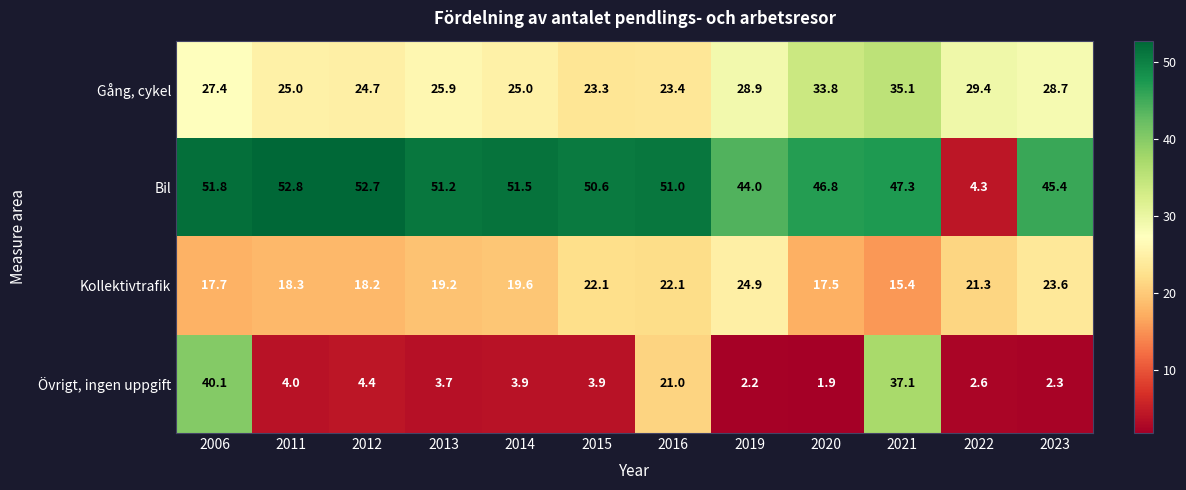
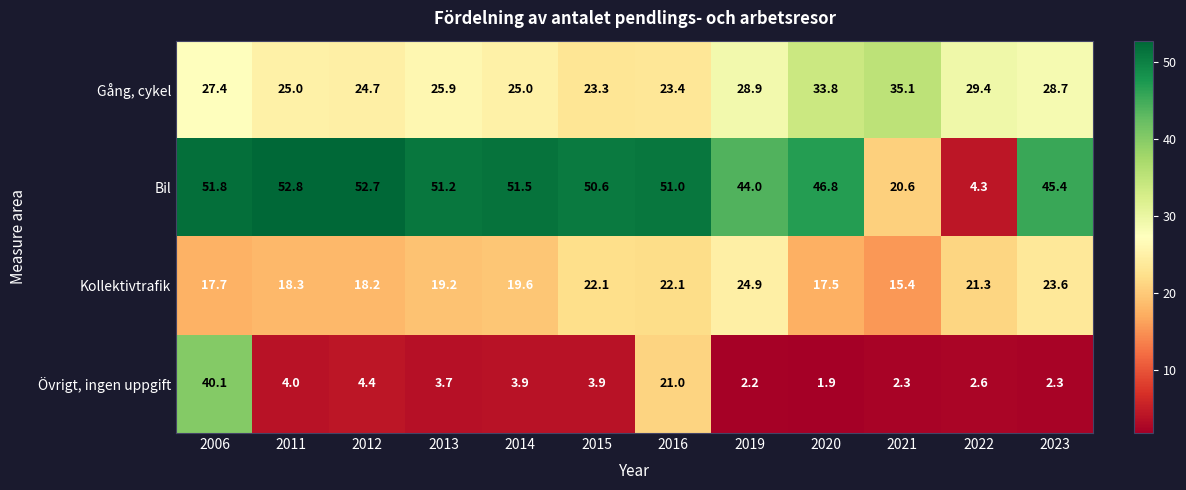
Bil, 2021: 47.3 -> 20.6
Övrigt, ingen uppgift, 2021: 37.1 -> 2.3
